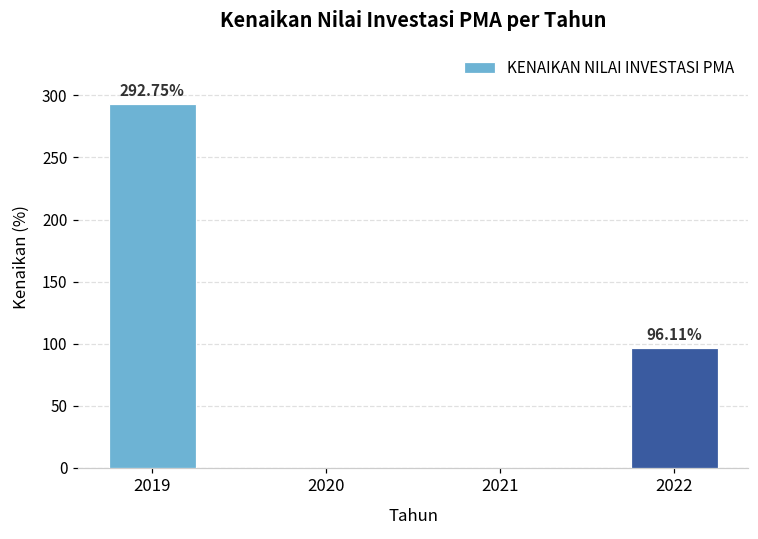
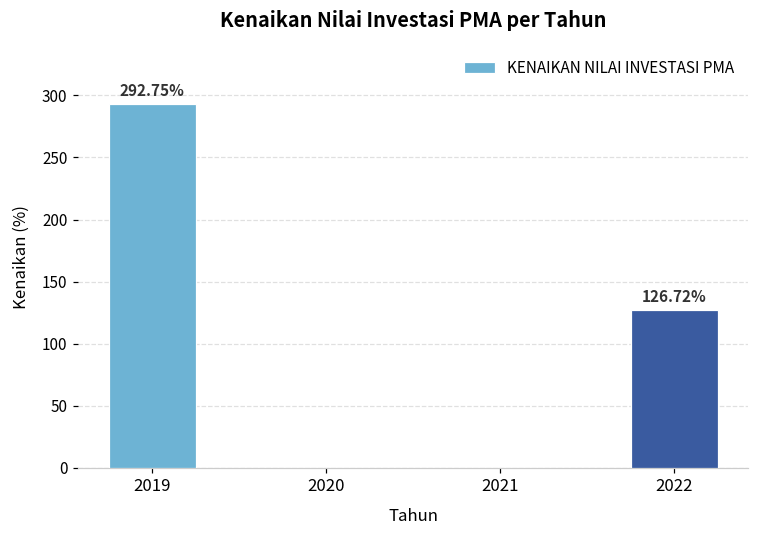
2022: 96.11% -> 126.72%
